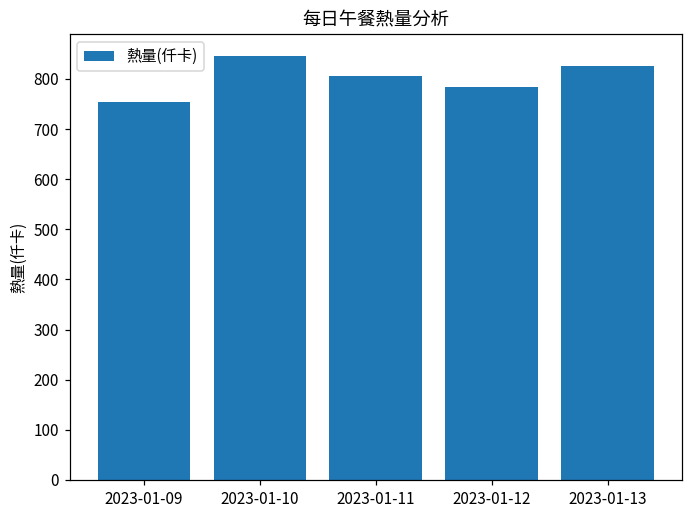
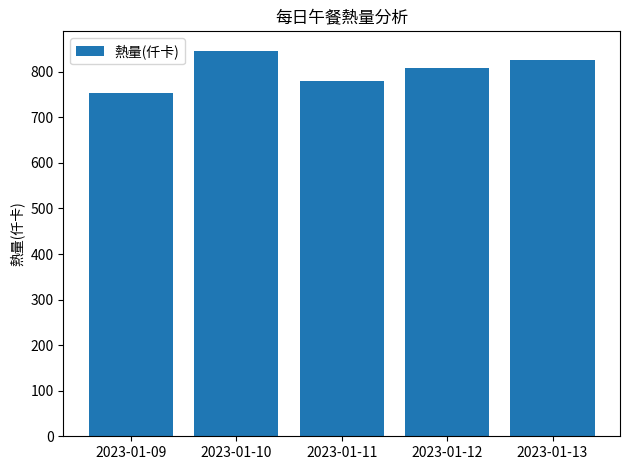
2023-01-11: 810 -> 780
2023-01-12: 780 -> 810
